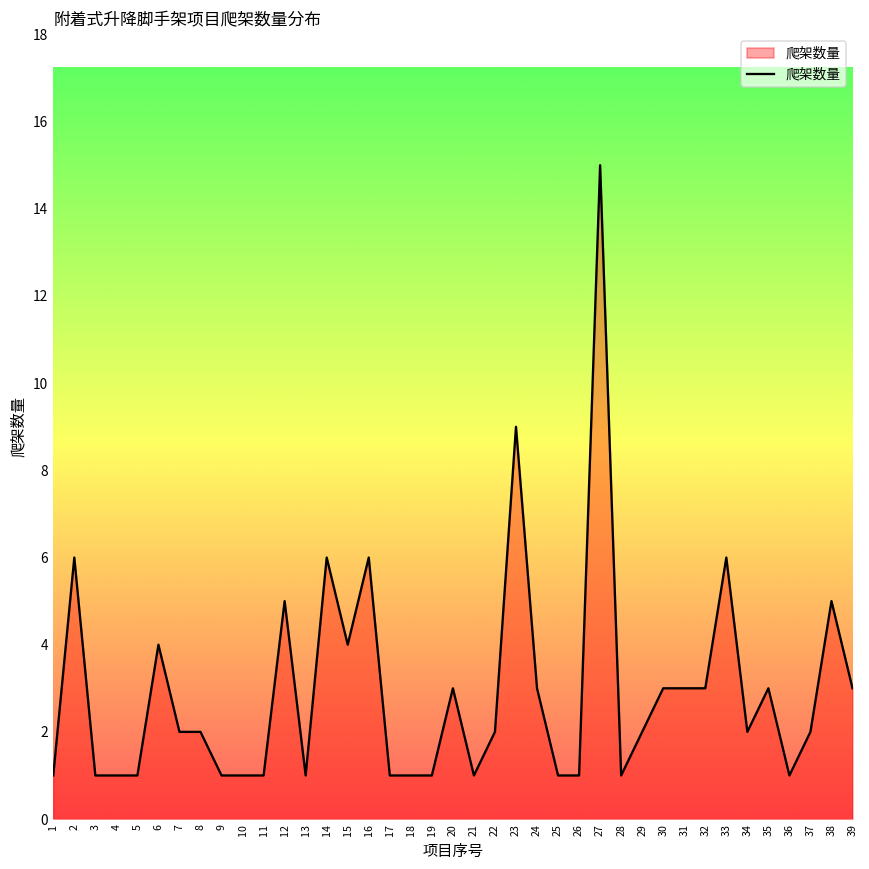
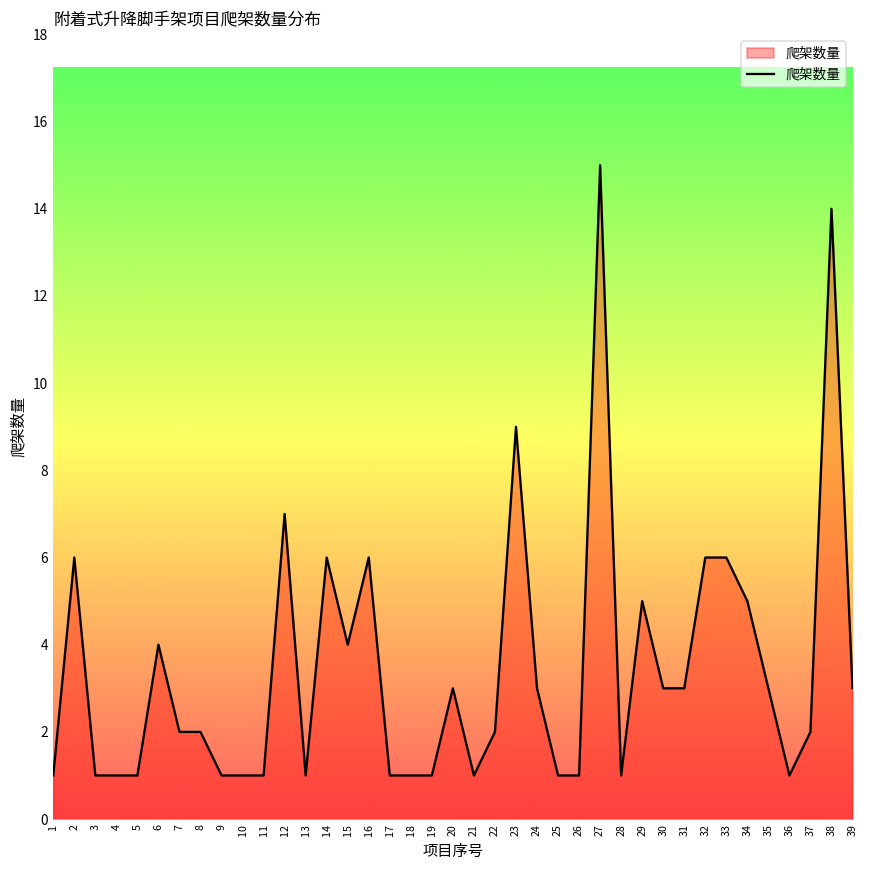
12: 5 -> 7
29: 2 -> 5
32: 3 -> 6
34: 2 -> 5
38: 5 -> 14
